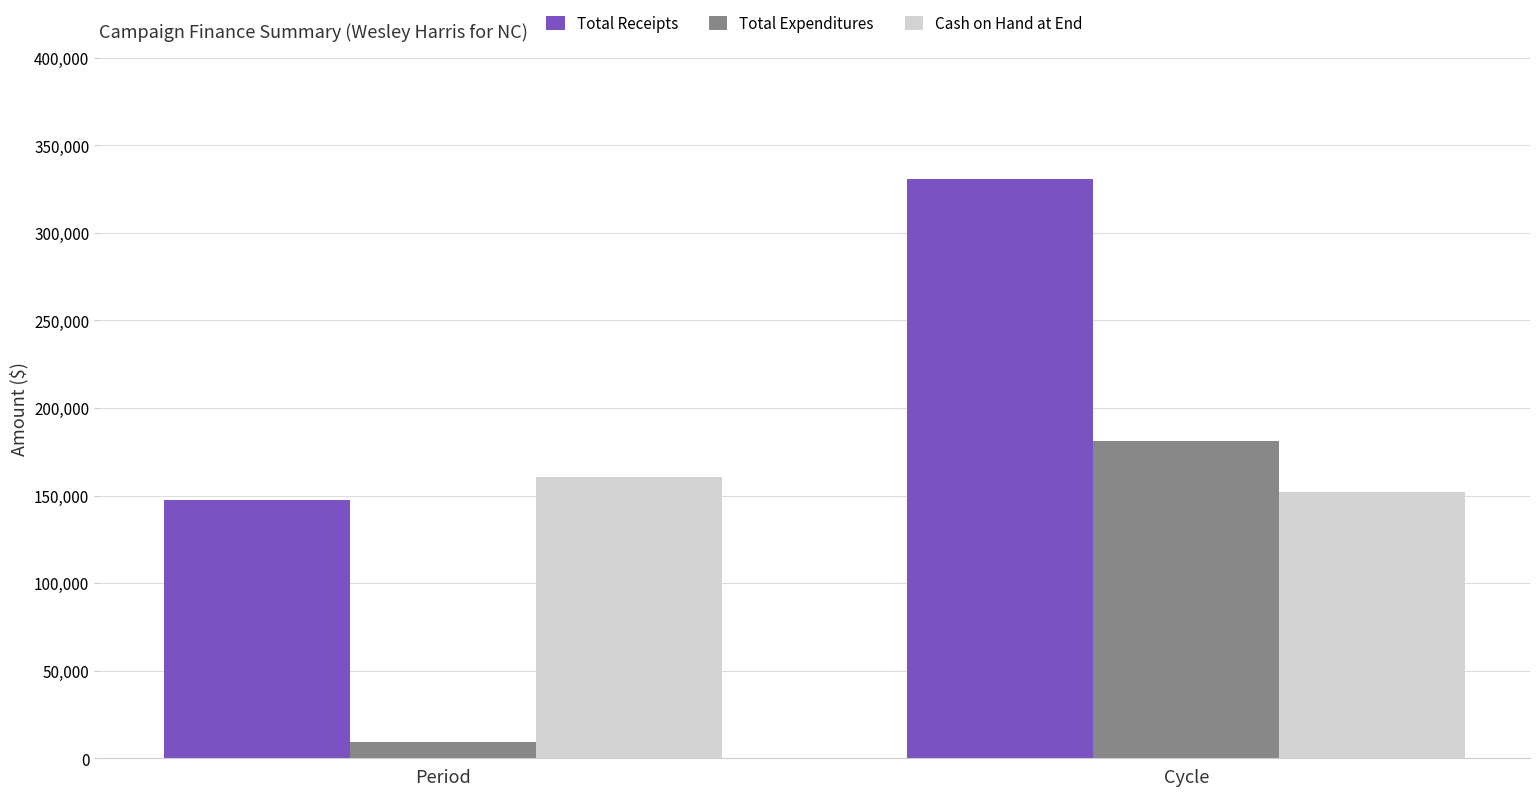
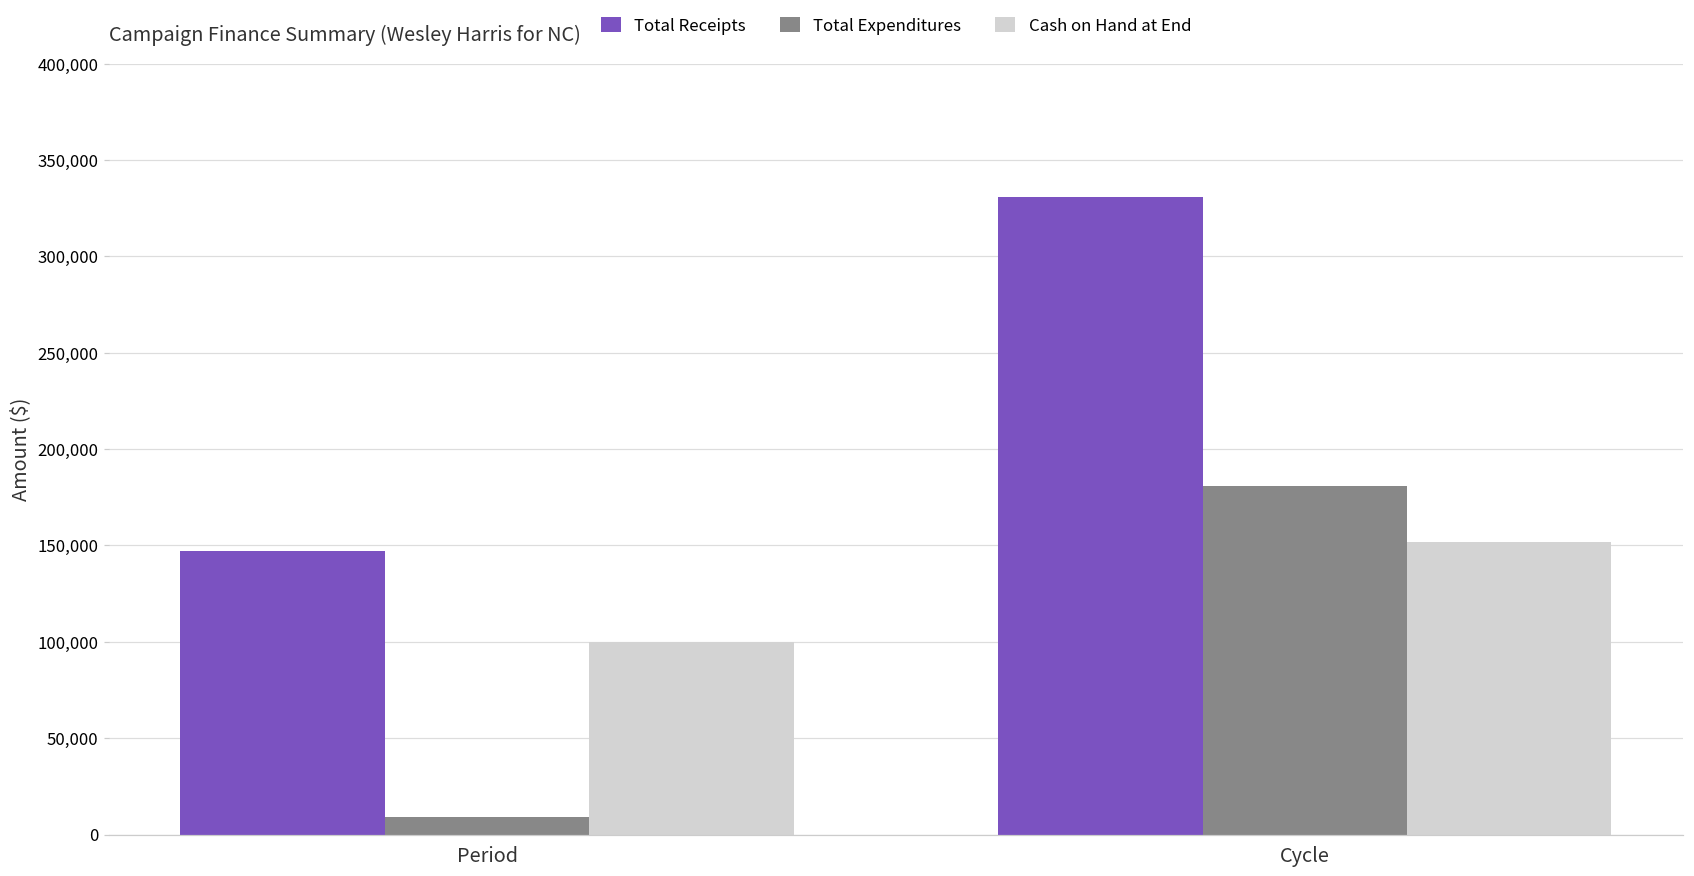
Cash on Hand at End, Period: 161,000 -> 100,000
